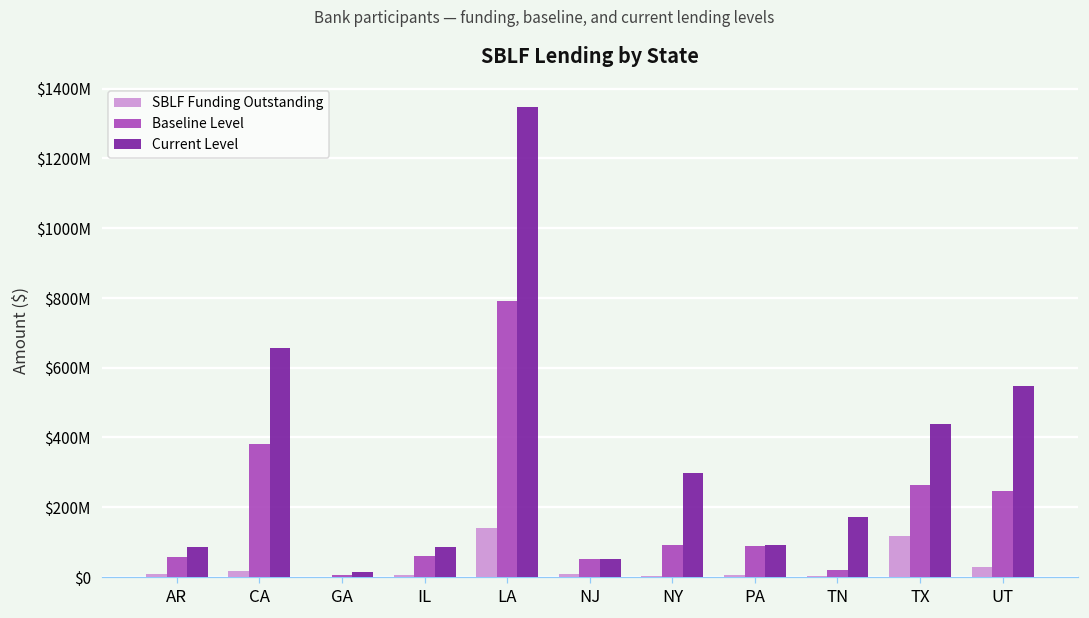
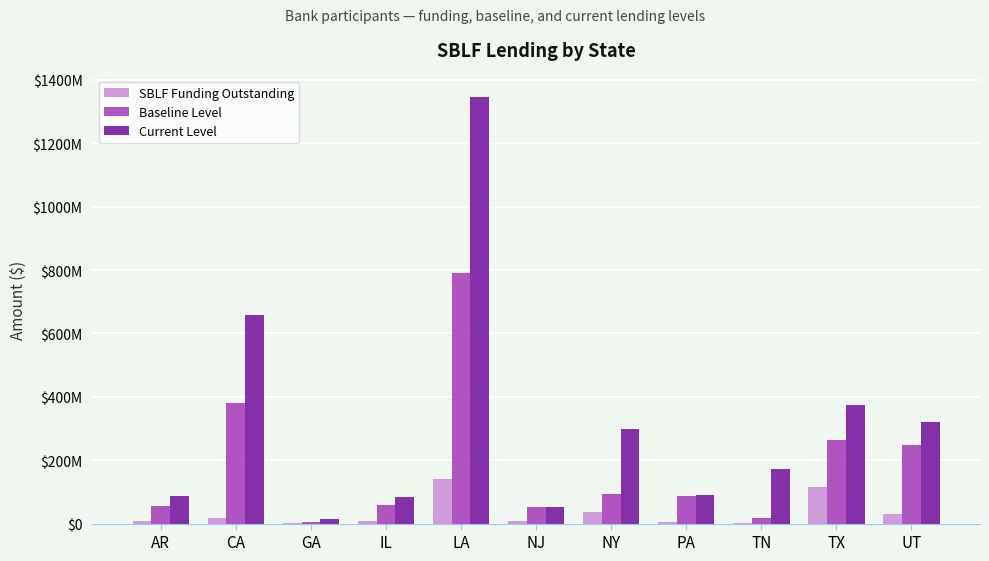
SBLF Funding Outstanding, NY: $0 -> $40000000
Current Level, TX: $440000000 -> $370000000
Current Level, UT: $550000000 -> $320000000
